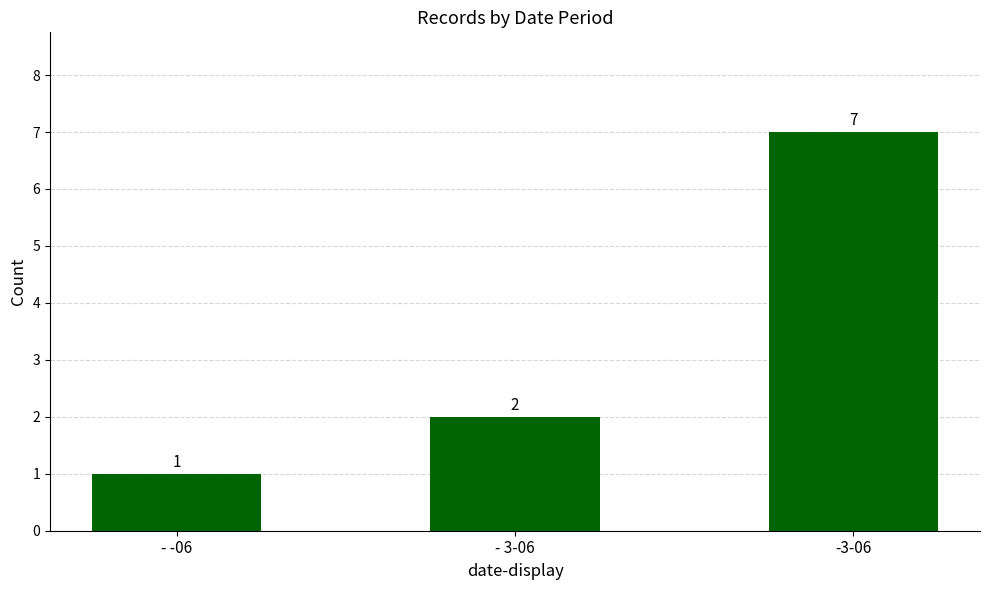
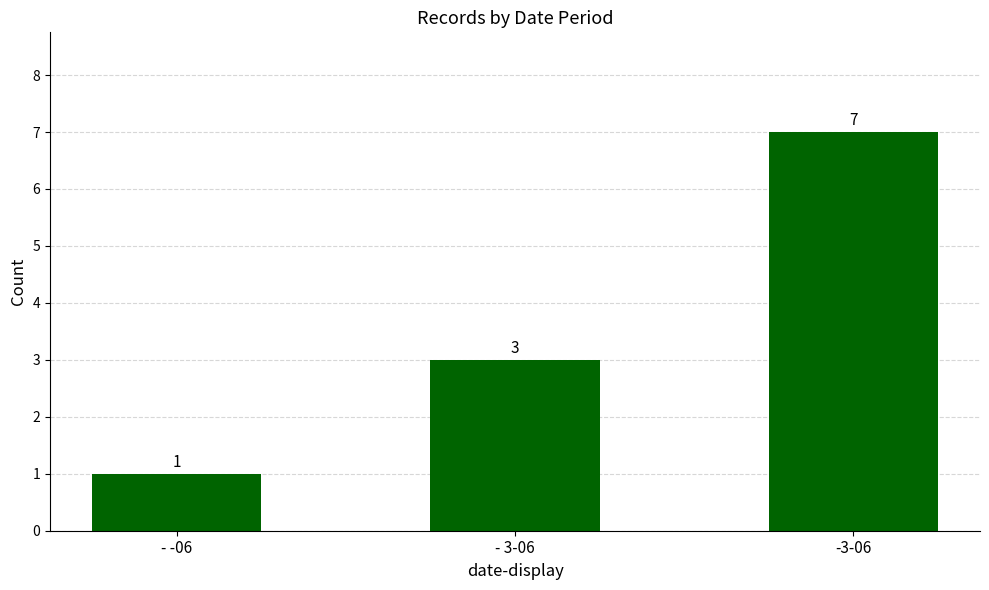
- 3-06: 2 -> 3
